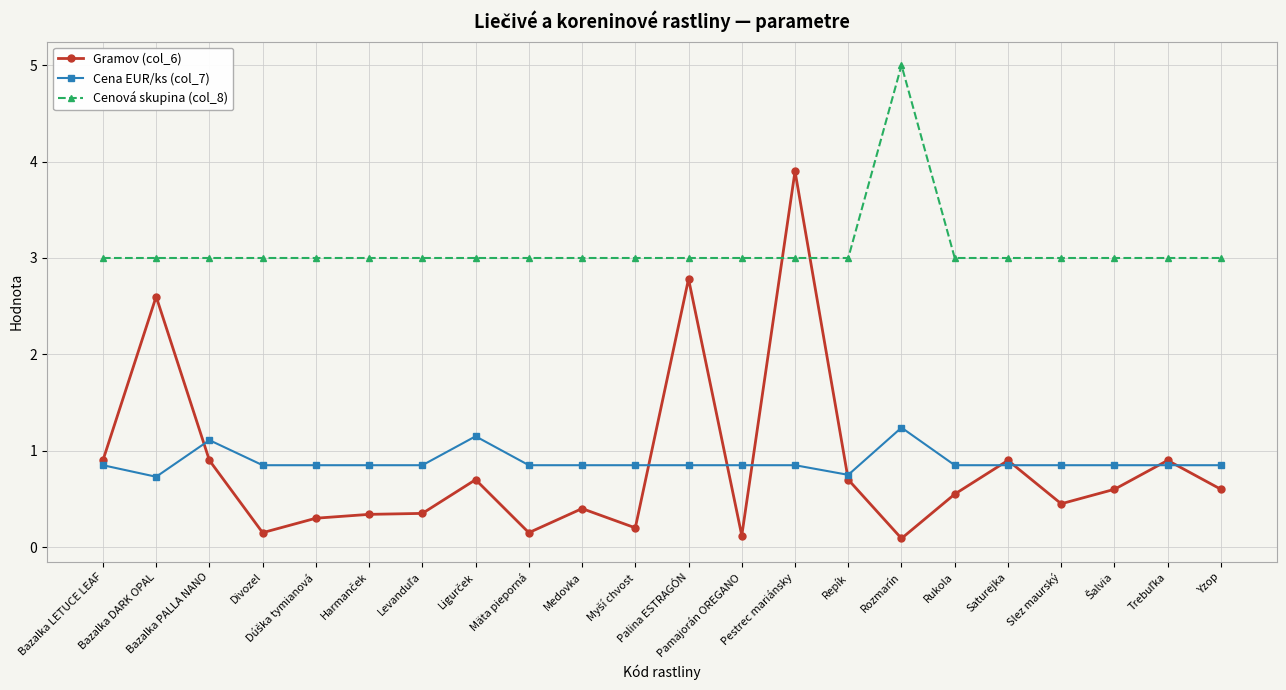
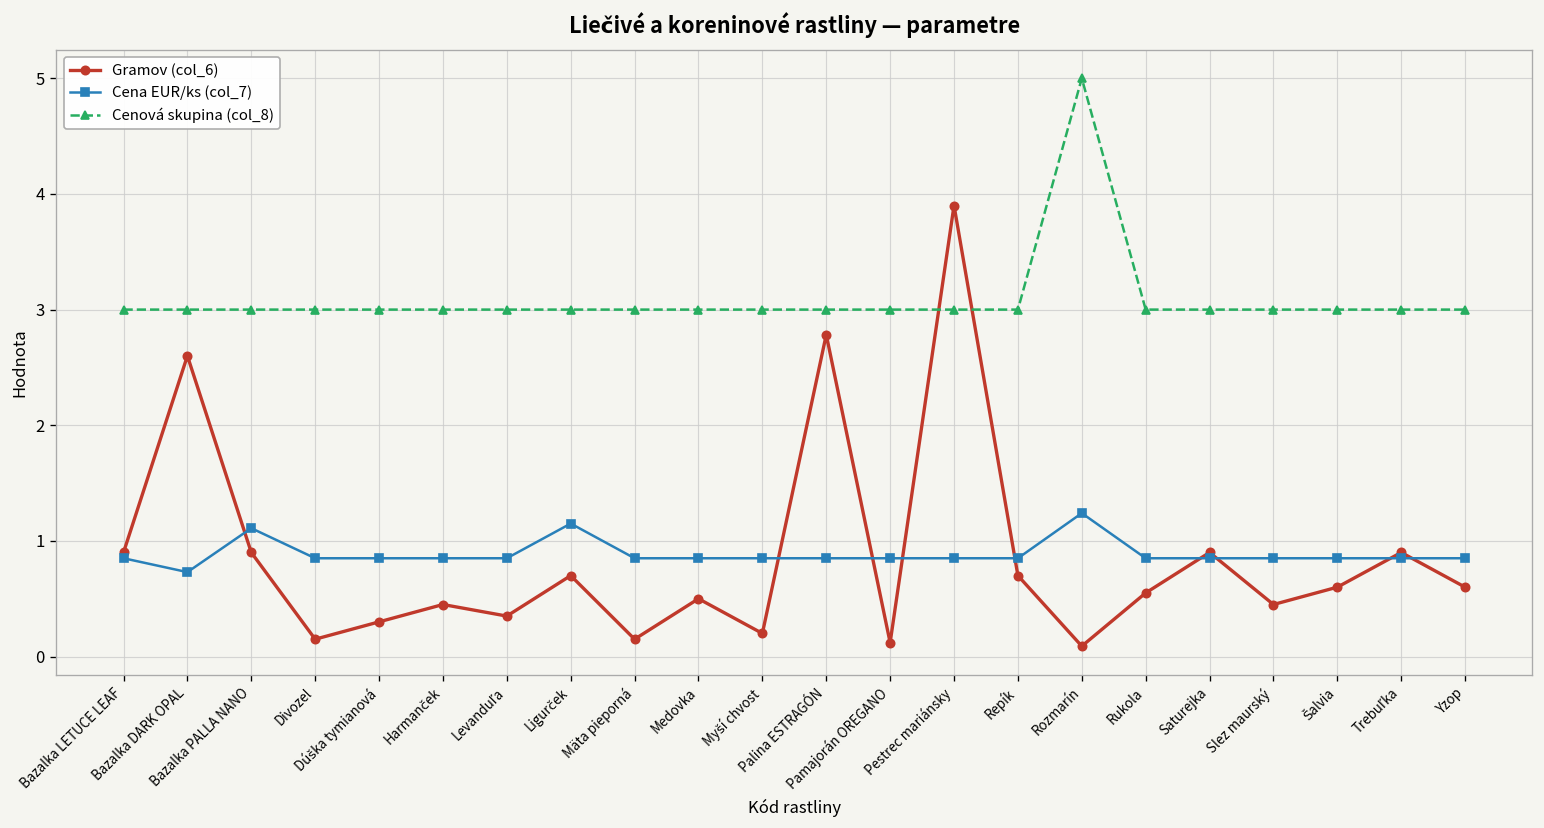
Gramov (col_6), Harmanček: 0.3 -> 0.5
Gramov (col_6), Medovka: 0.4 -> 0.5
Cena EUR/ks (col_7), Repík: 0.8 -> 0.9
